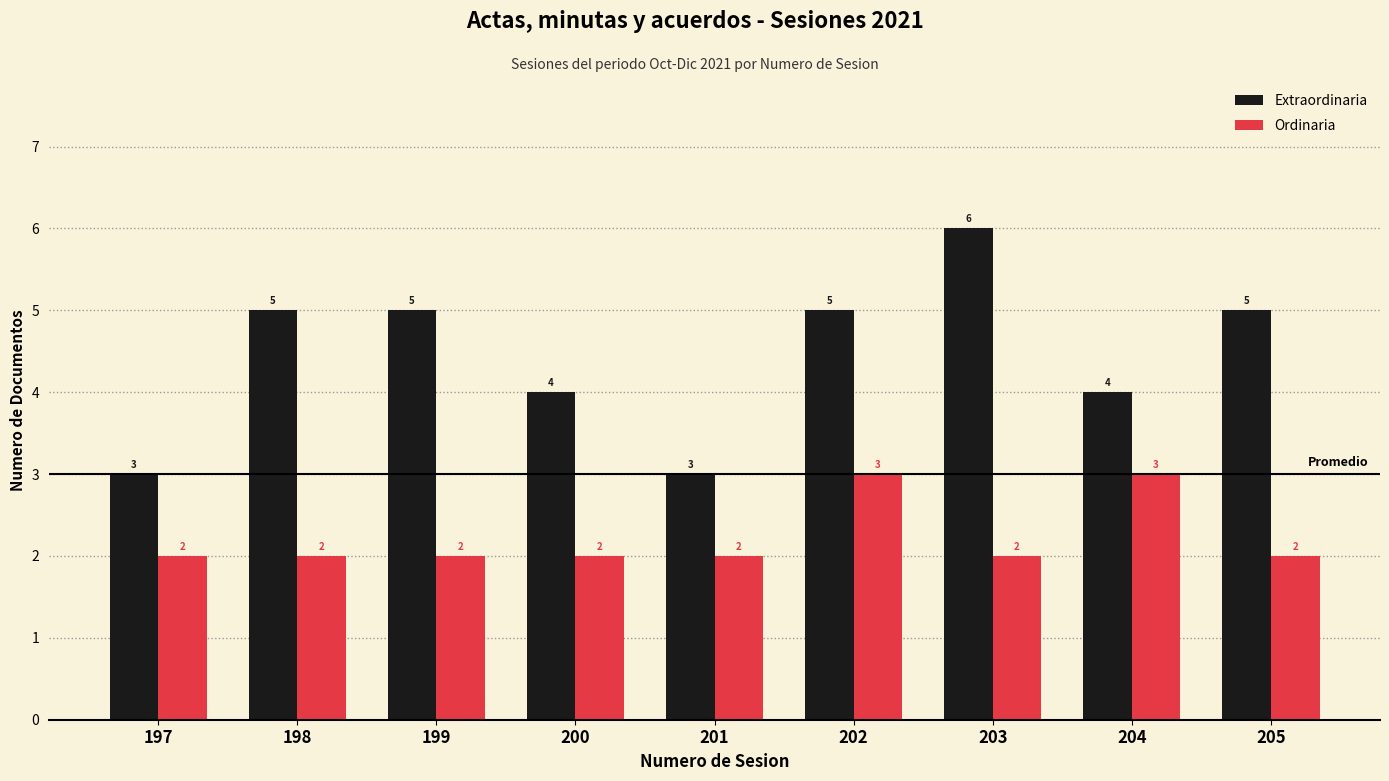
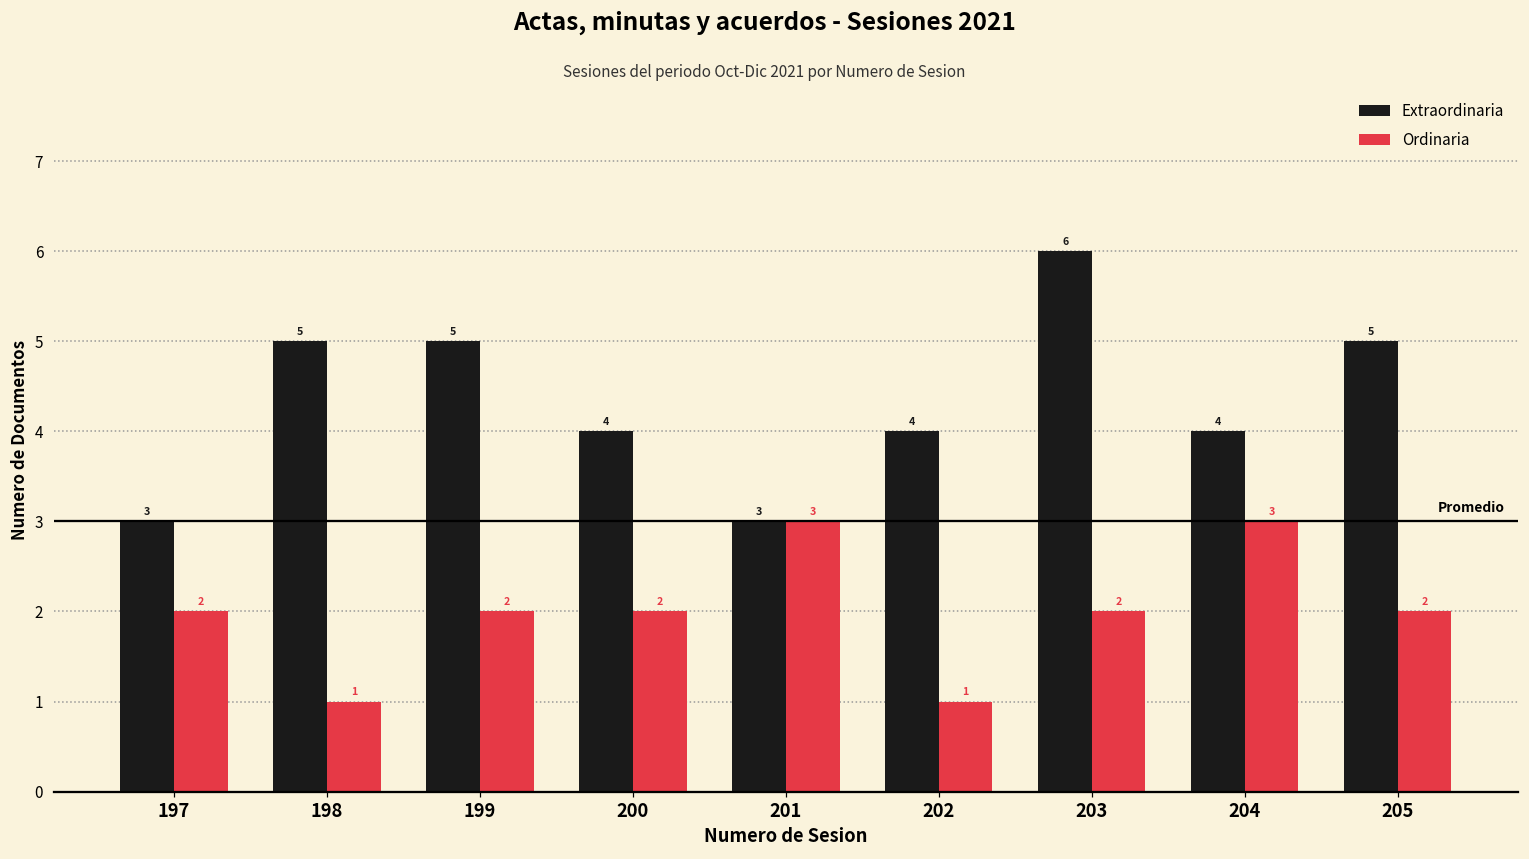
Ordinaria, 198: 2 -> 1
Ordinaria, 201: 2 -> 3
Extraordinaria, 202: 5 -> 4
Ordinaria, 202: 3 -> 1
